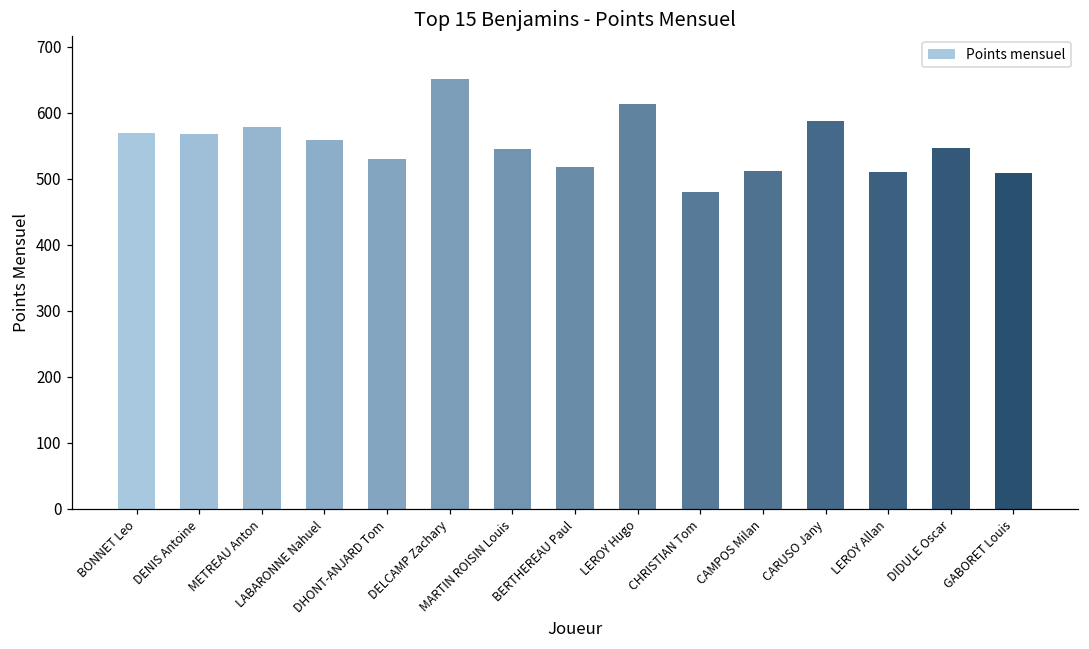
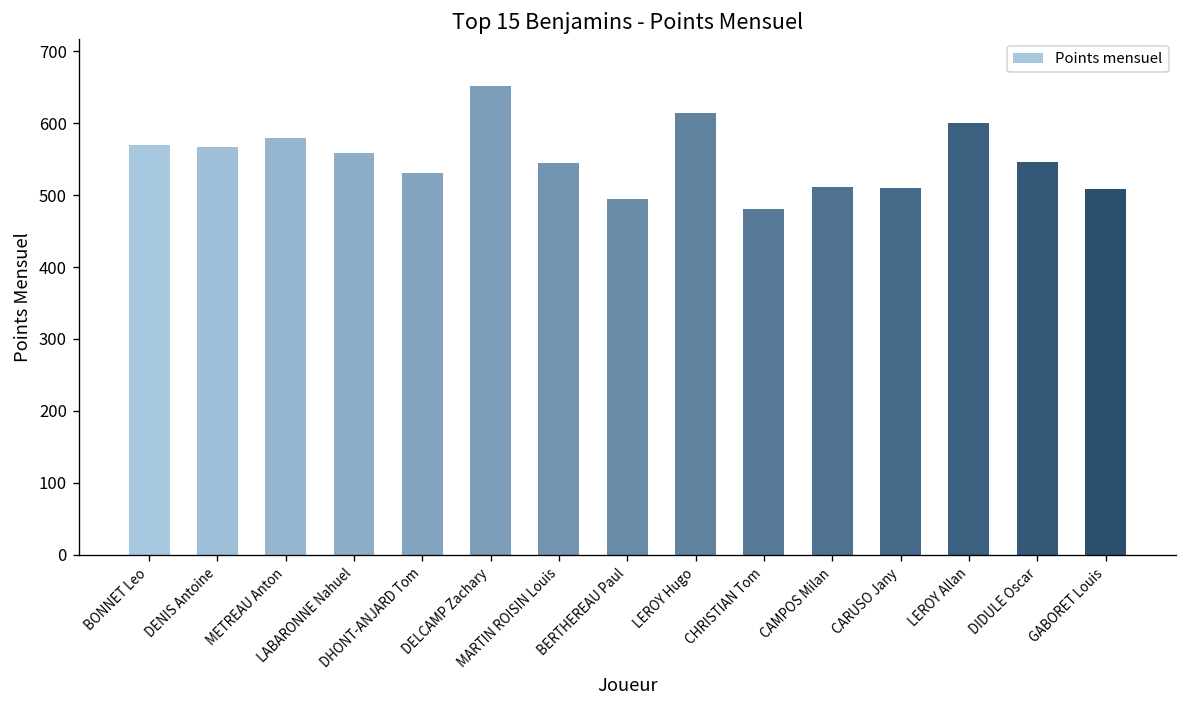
BERTHEREAU Paul: 520 -> 490
CARUSO Jany: 590 -> 510
LEROY Allan: 510 -> 600
